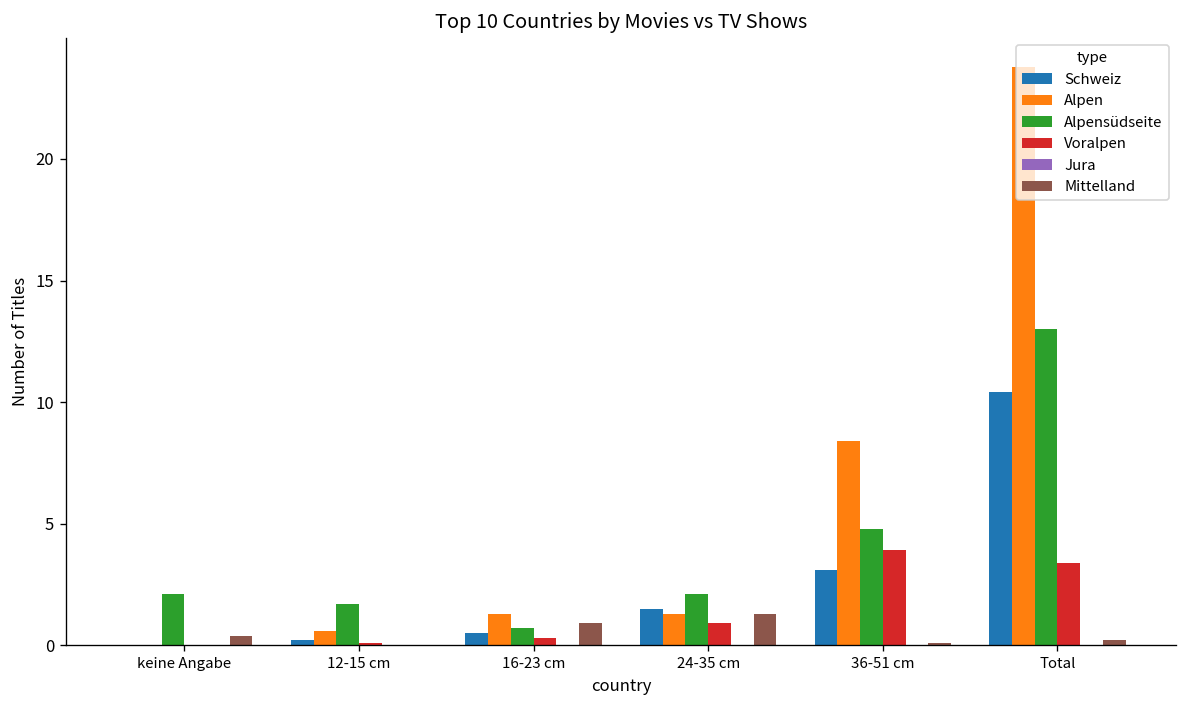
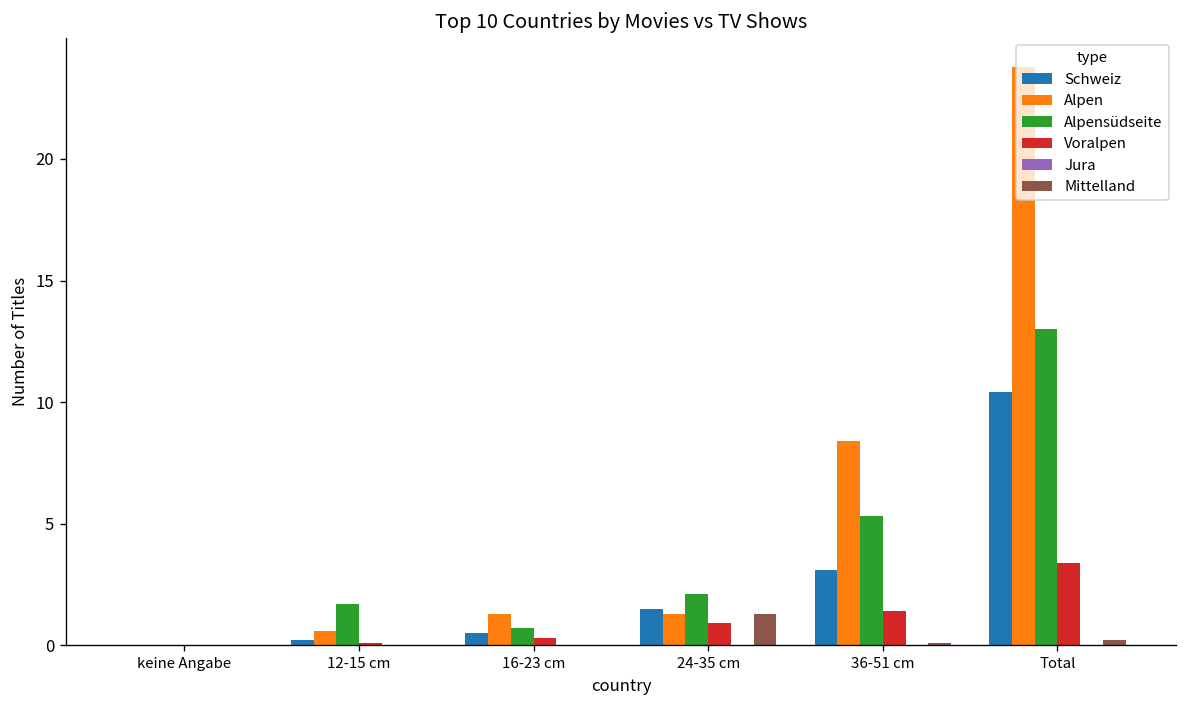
Alpensüdseite, keine Angabe: 2.1 -> 0.0
Mittelland, keine Angabe: 0.4 -> 0.0
Mittelland, 16-23 cm: 0.9 -> 0.0
Alpensüdseite, 36-51 cm: 4.8 -> 5.3
Voralpen, 36-51 cm: 3.9 -> 1.4
